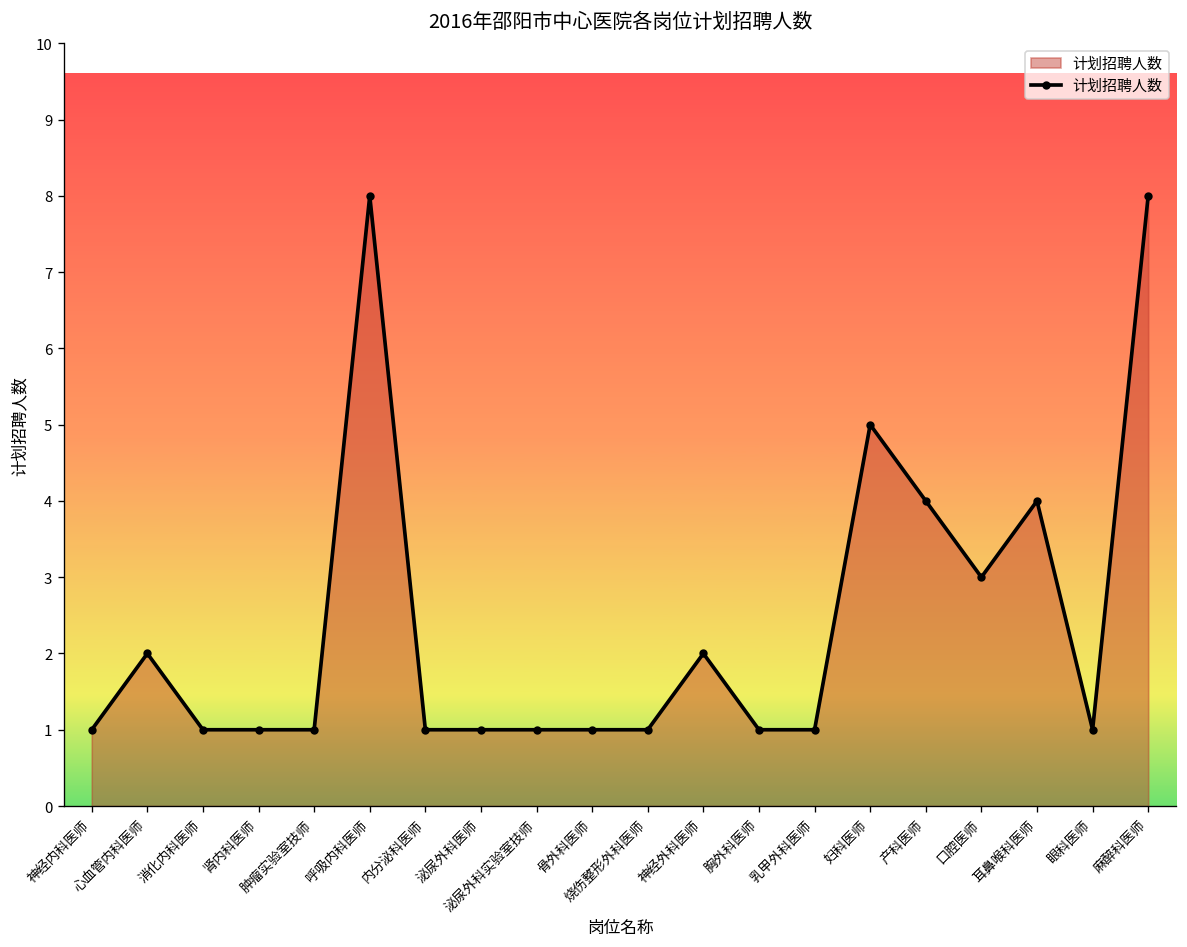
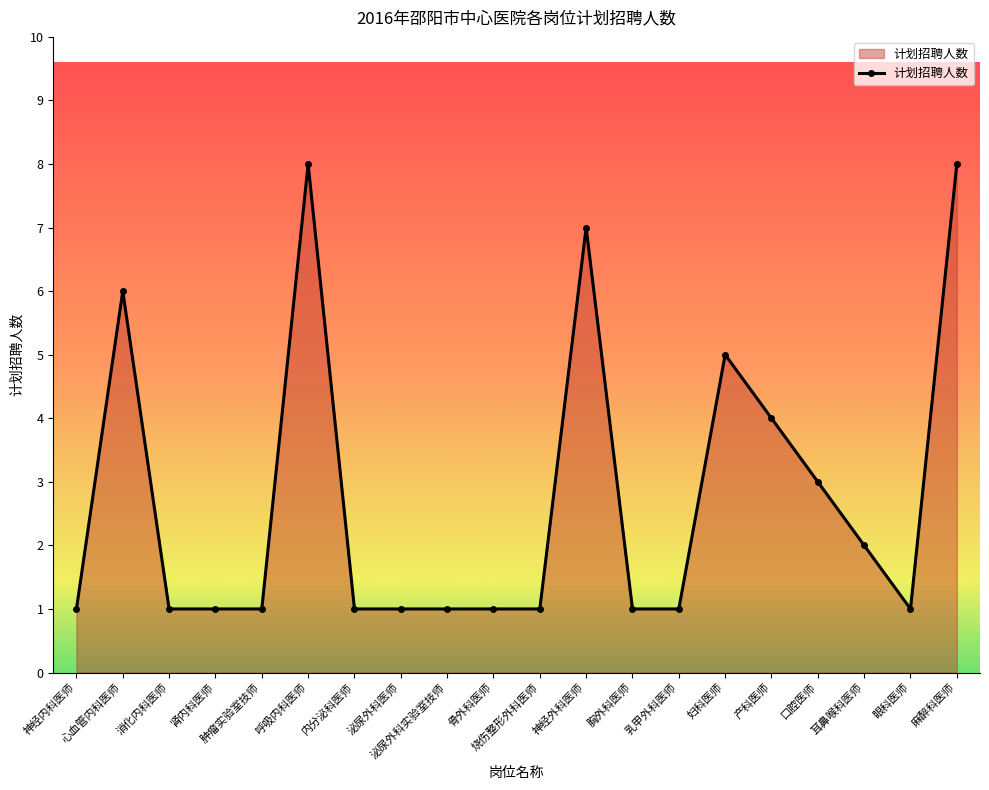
心血管内科医师: 2 -> 6
神经外科医师: 2 -> 7
耳鼻喉科医师: 4 -> 2
